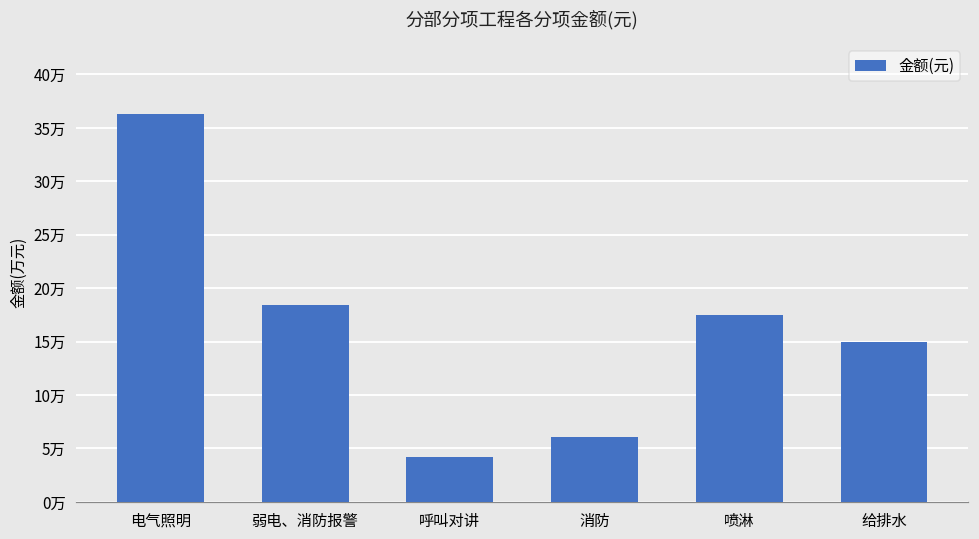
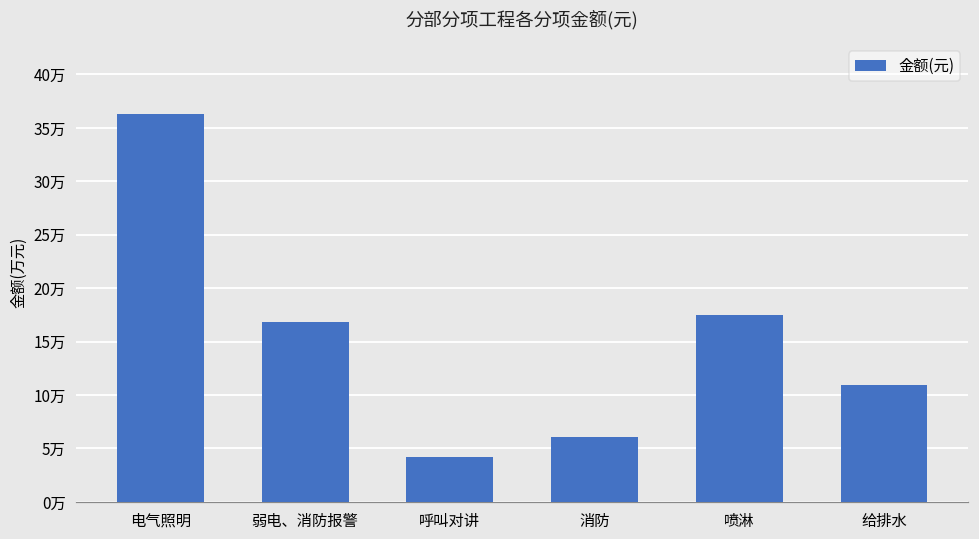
弱电、消防报警: 18万 -> 17万
给排水: 15万 -> 11万
